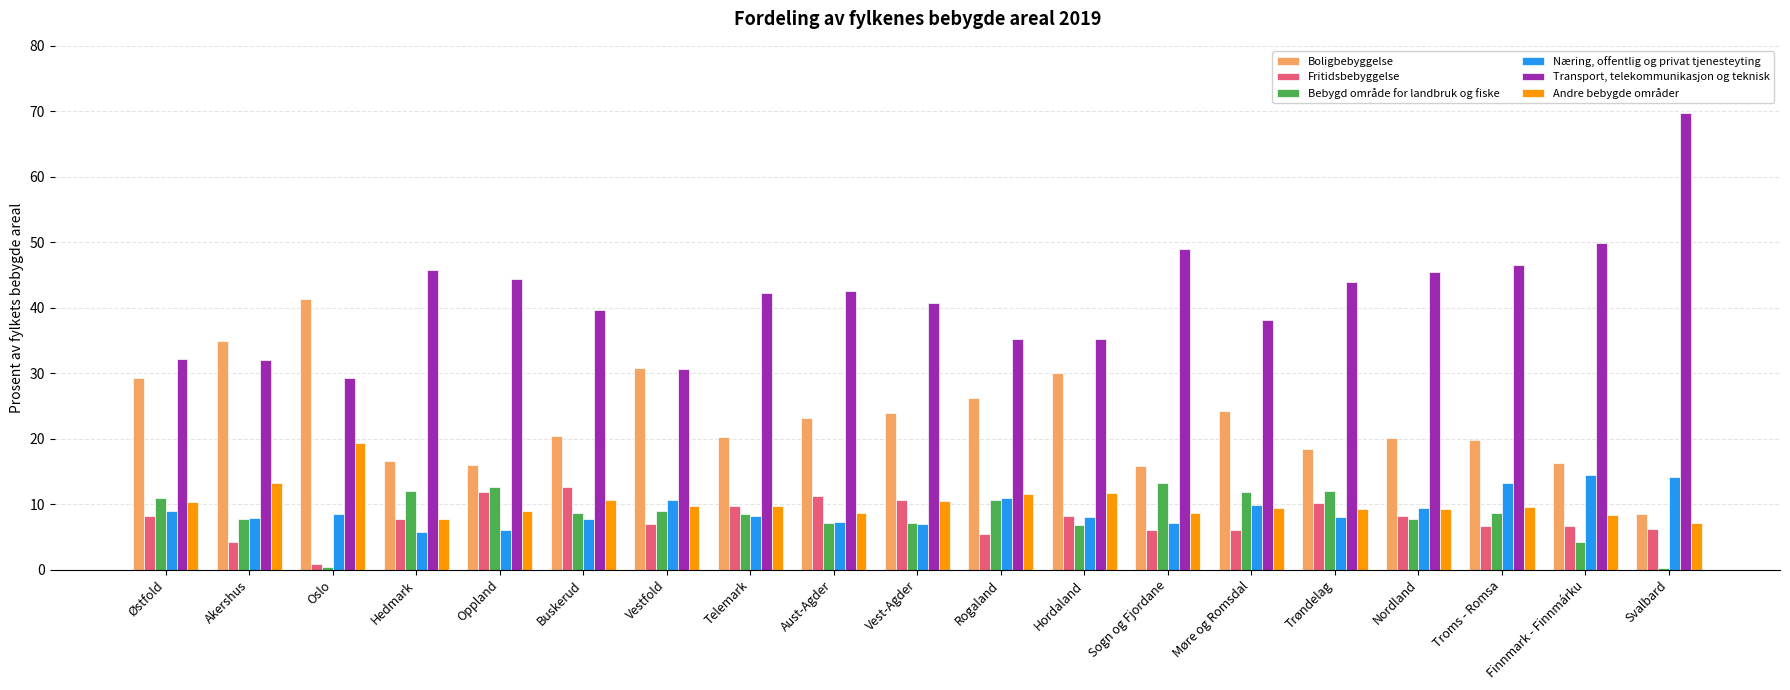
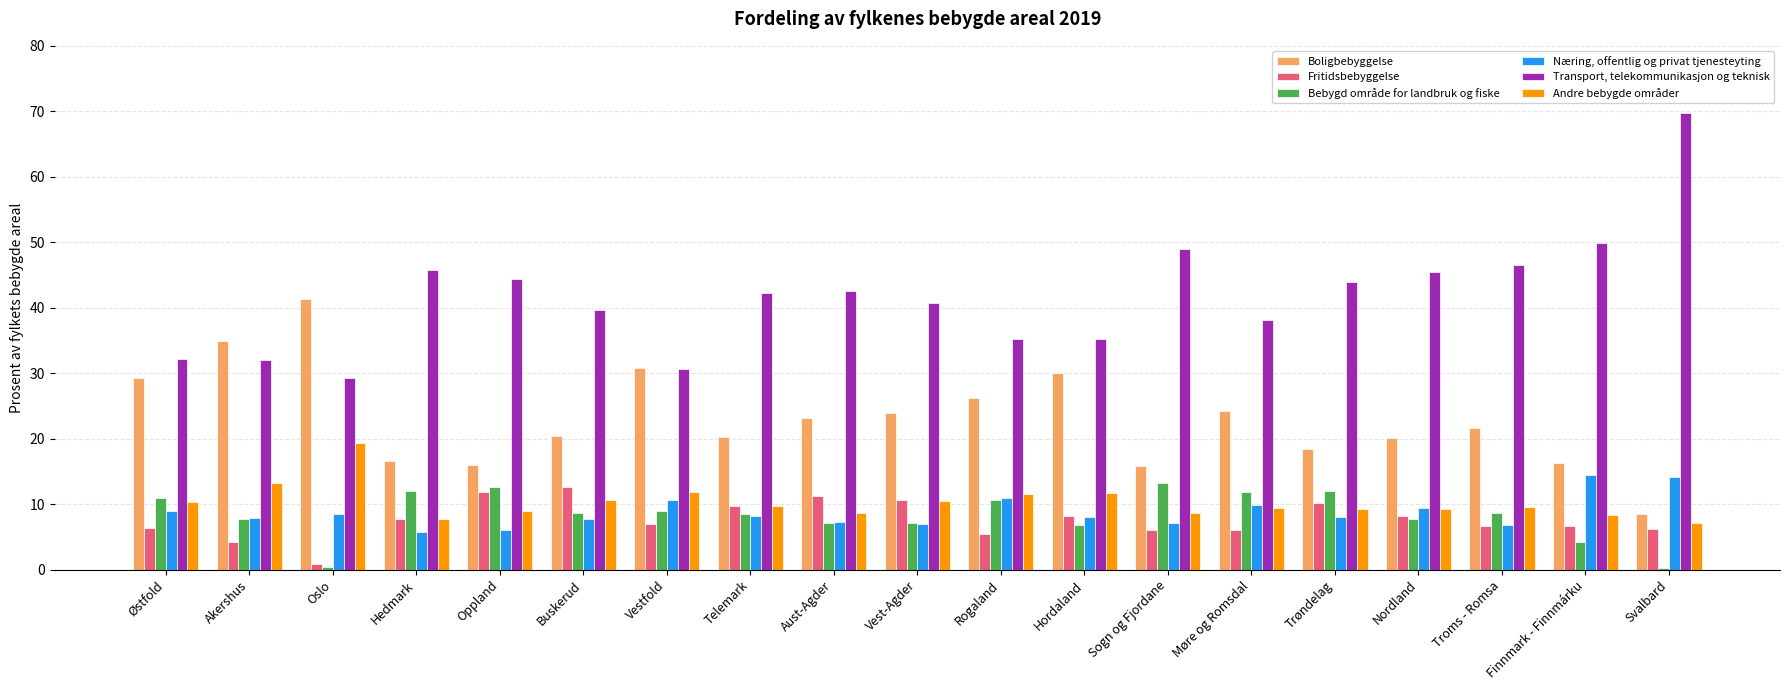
Fritidsbebyggelse, Østfold: 8 -> 6
Andre bebygde områder, Vestfold: 10 -> 12
Boligbebyggelse, Troms - Romsa: 20 -> 22
Næring, offentlig og privat tjenesteyting, Troms - Romsa: 13 -> 7
